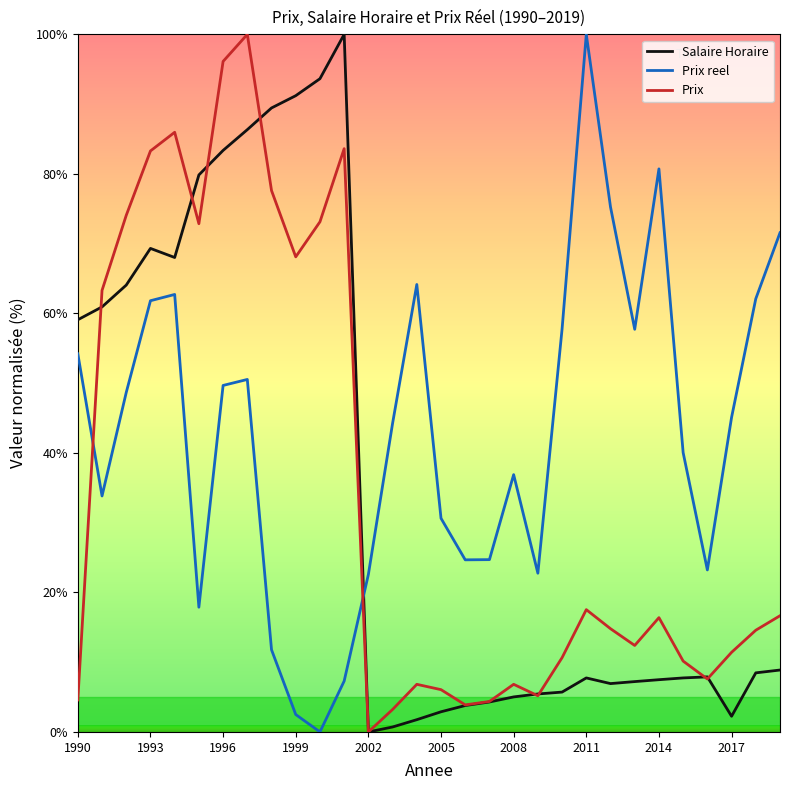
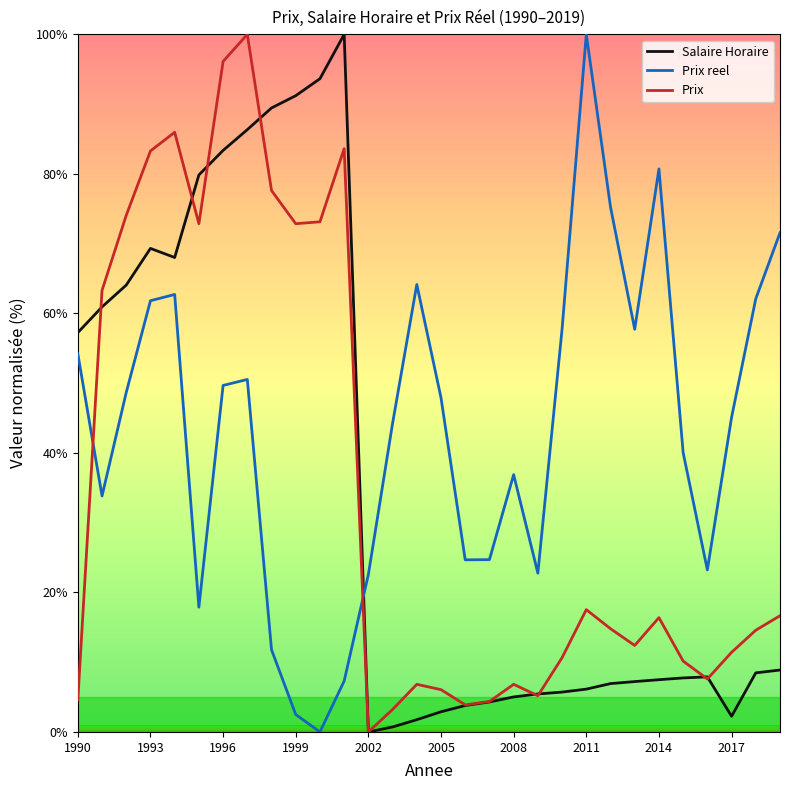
Salaire Horaire, 1990: 59% -> 57%
Prix, 1999: 68% -> 73%
Prix reel, 2005: 31% -> 48%
Salaire Horaire, 2011: 8% -> 6%
